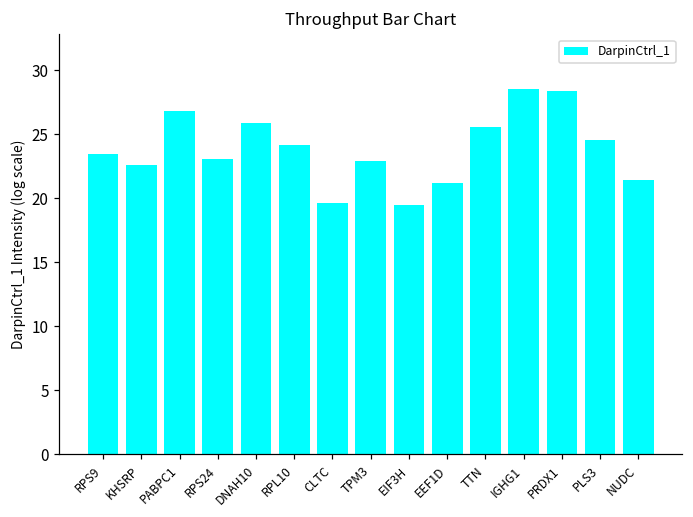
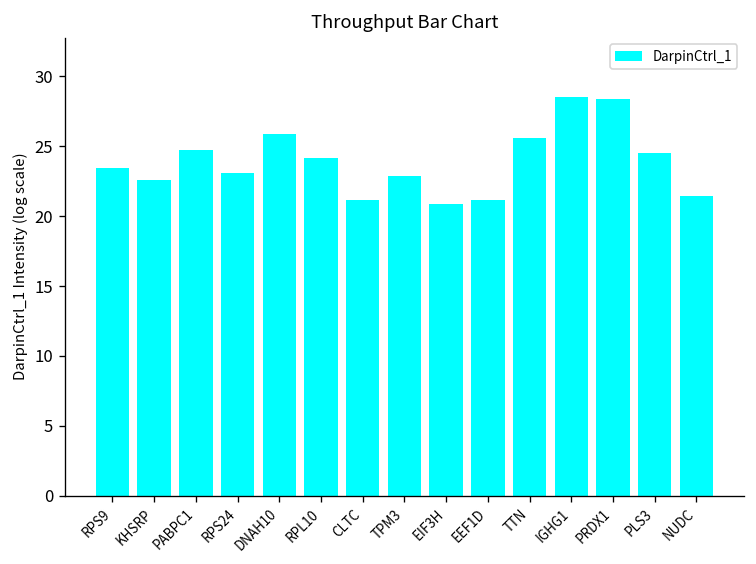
PABPC1: 26.8 -> 24.7
CLTC: 19.6 -> 21.2
EIF3H: 19.5 -> 20.9
